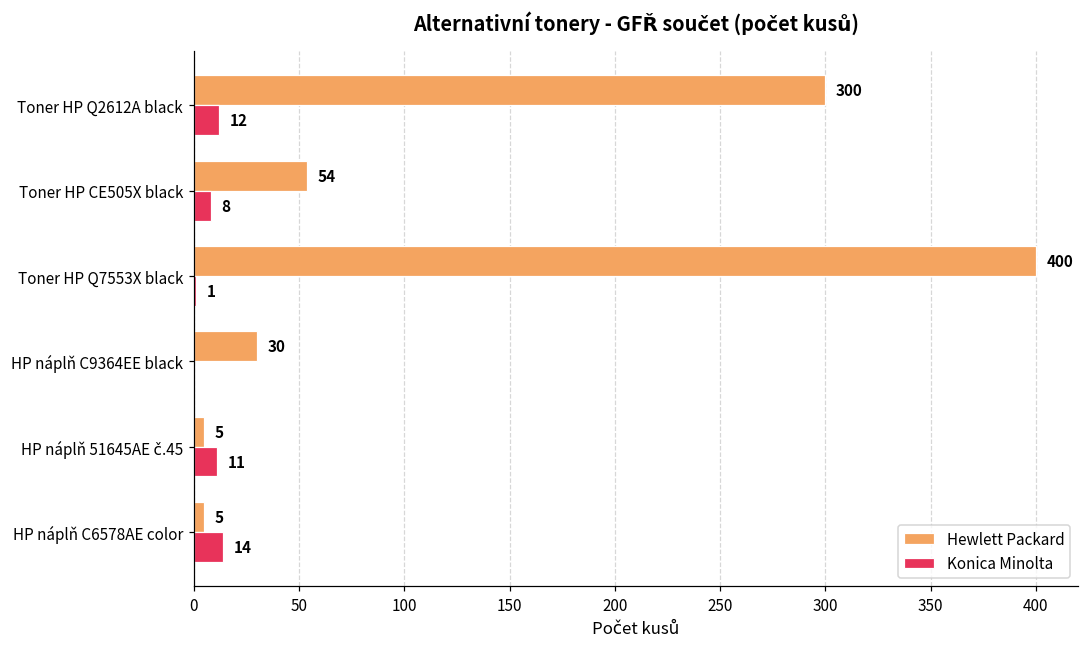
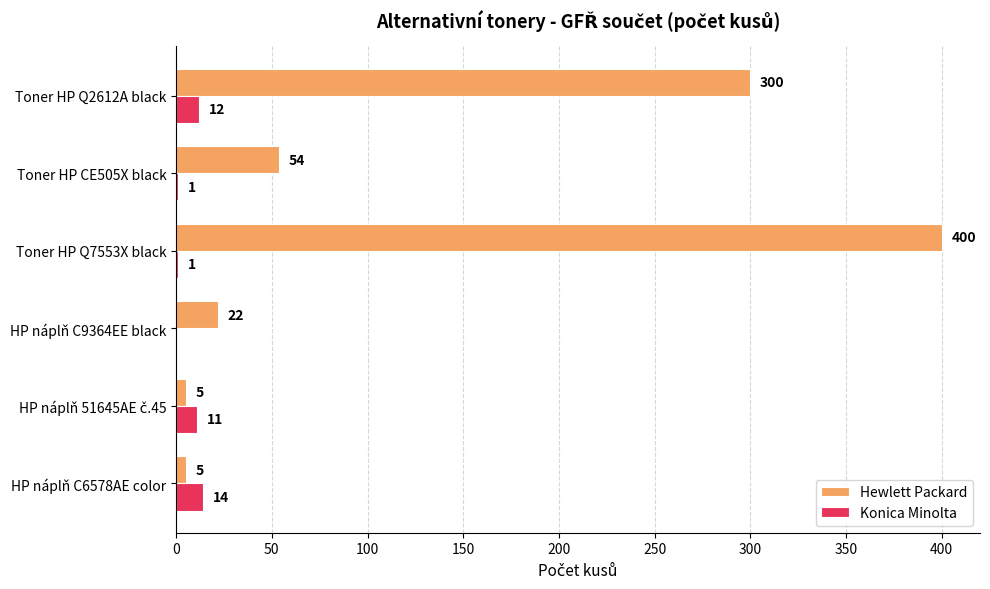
Konica Minolta, Toner HP CE505X black: 8 -> 1
Hewlett Packard, HP náplň C9364EE black: 30 -> 22
